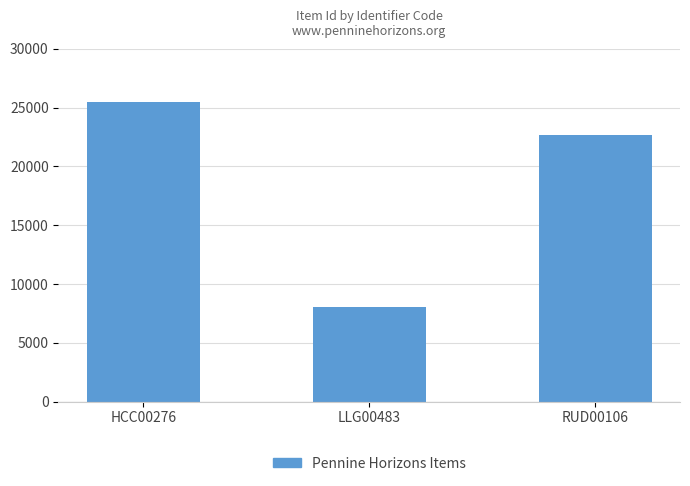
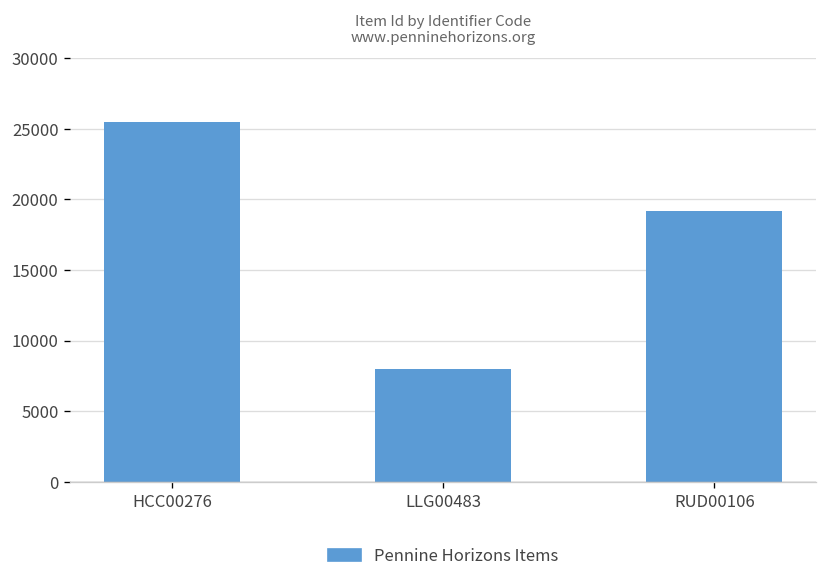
RUD00106: 22700 -> 19200
